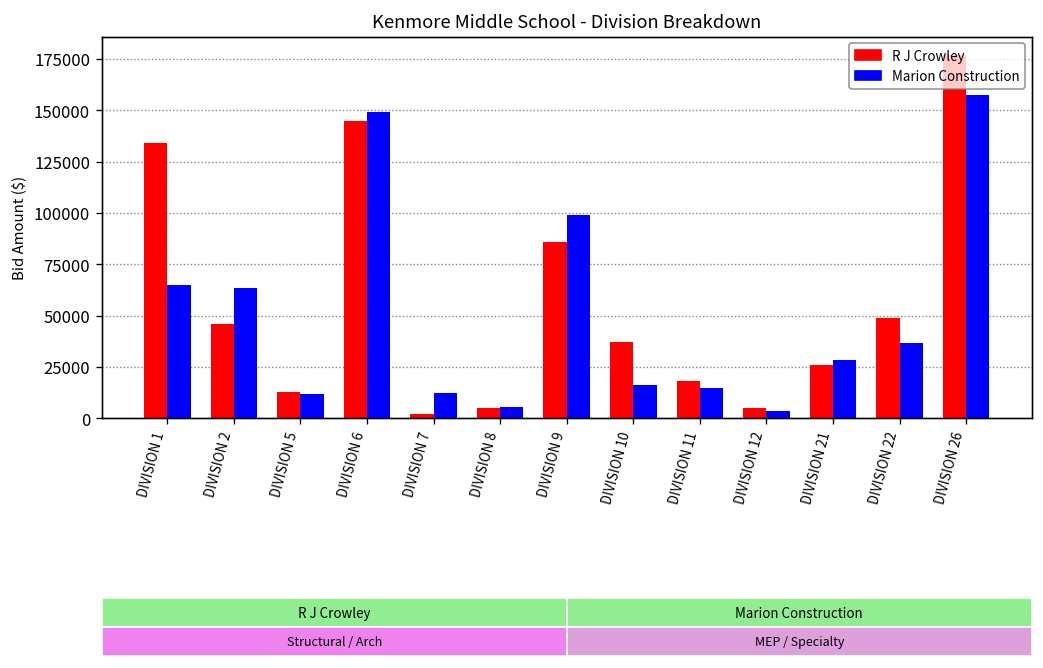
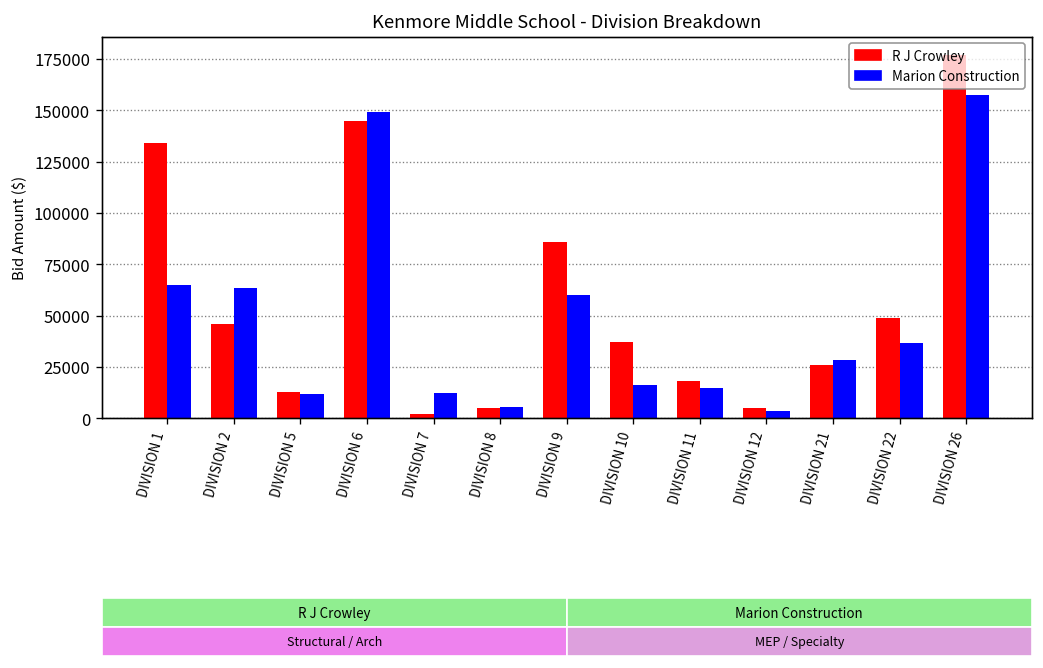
Marion Construction, DIVISION 9: 99000 -> 60000
